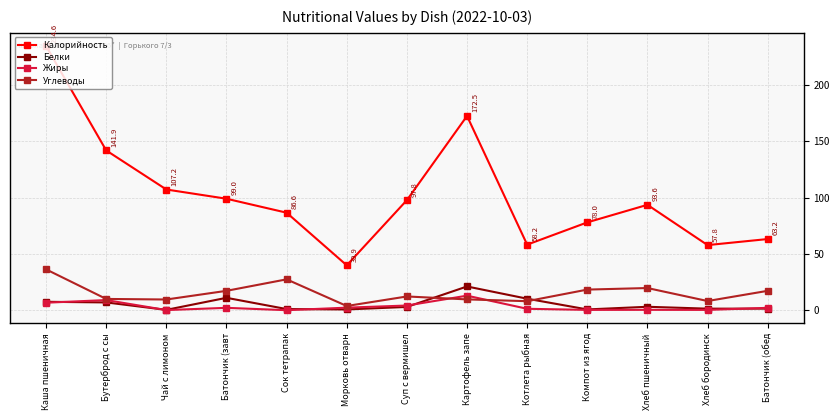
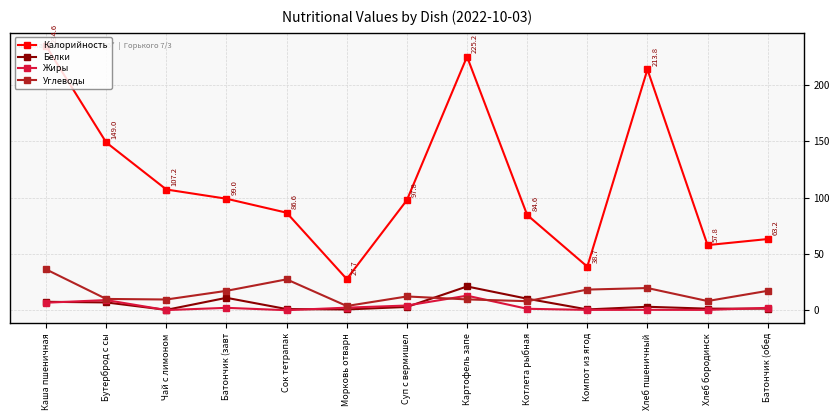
Калорийность, Бутерброд с сы: 141.9 -> 149.0
Калорийность, Морковь отварн: 39.9 -> 27.7
Калорийность, Картофель запе: 172.5 -> 225.2
Калорийность, Котлета рыбная: 58.2 -> 84.6
Калорийность, Компот из ягод: 78.0 -> 38.7
Калорийность, Хлеб пшеничный: 93.6 -> 213.8
